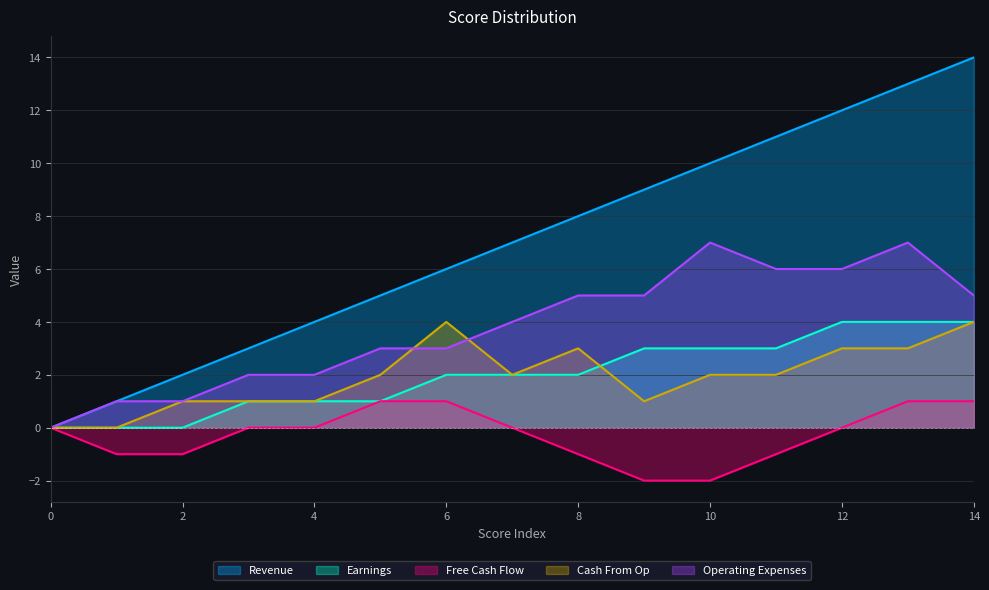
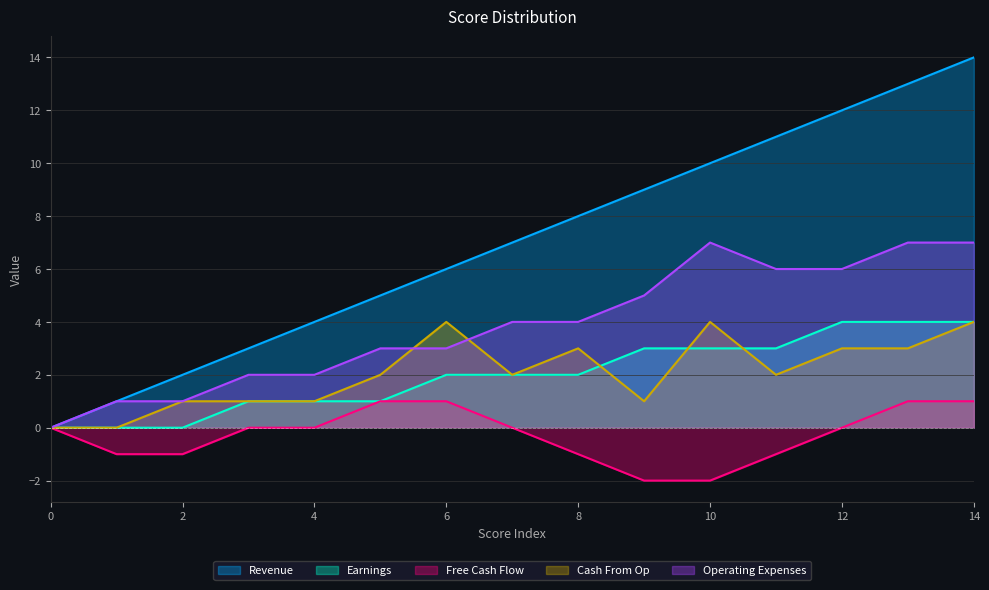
Operating Expenses, 8: 5 -> 4
Cash From Op, 10: 2 -> 4
Operating Expenses, 14: 5 -> 7
